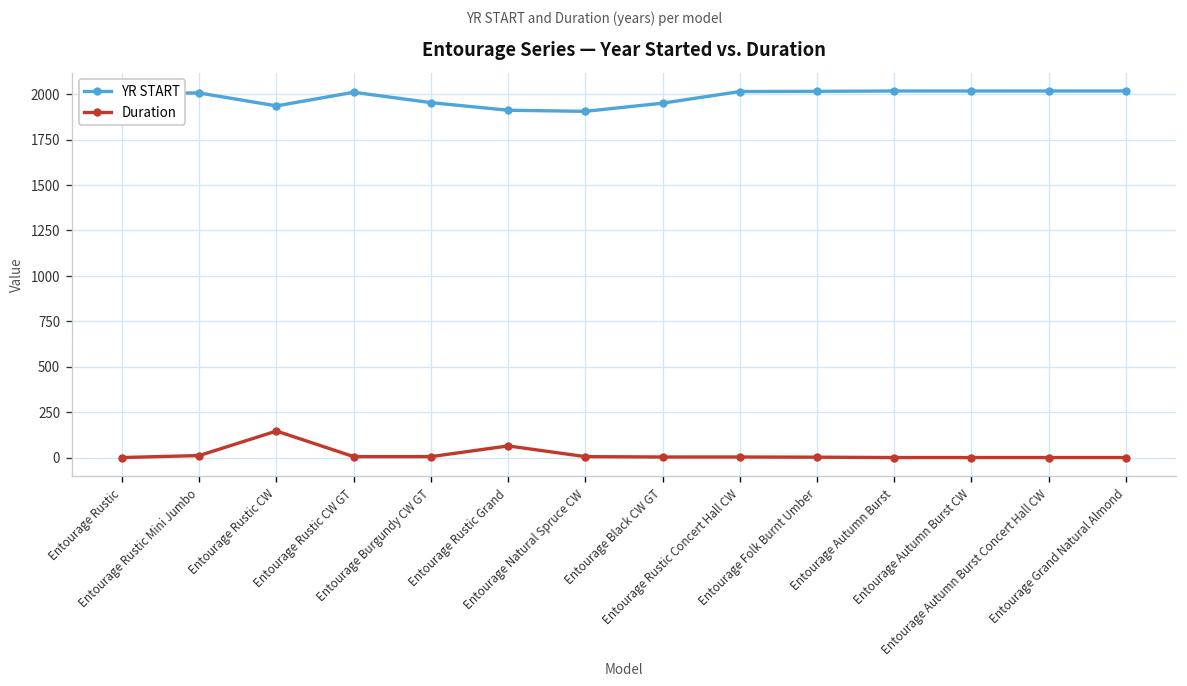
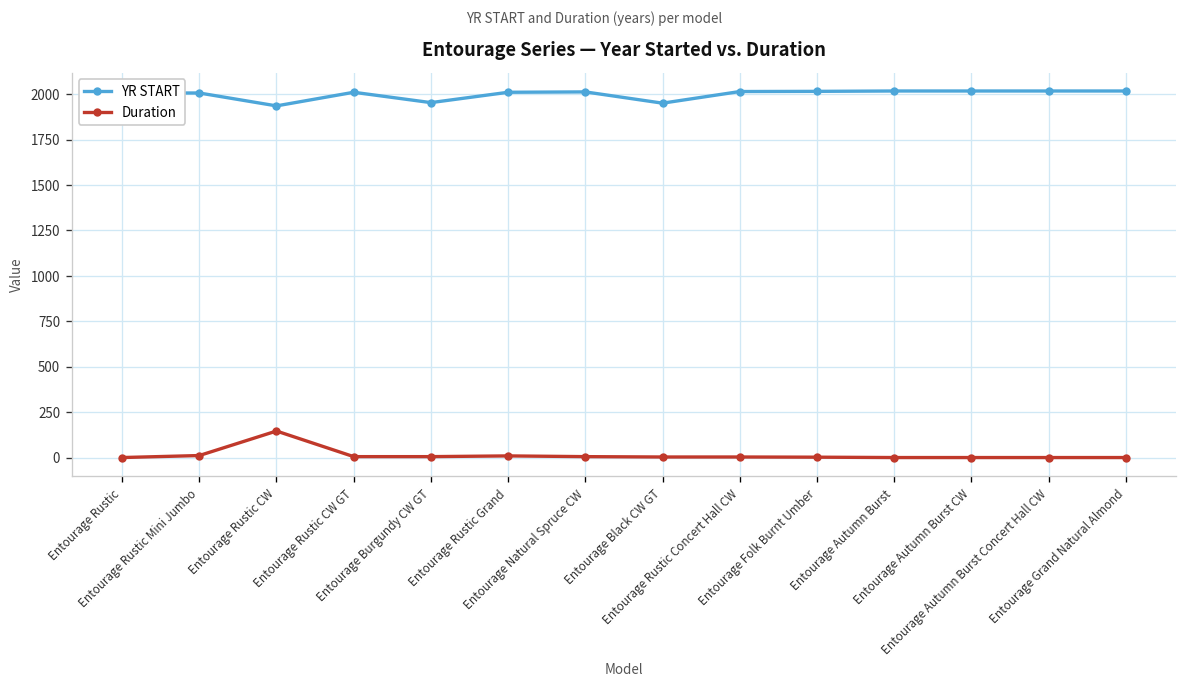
YR START, Entourage Rustic Grand: 1910 -> 2010
Duration, Entourage Rustic Grand: 60 -> 10
YR START, Entourage Natural Spruce CW: 1910 -> 2010
